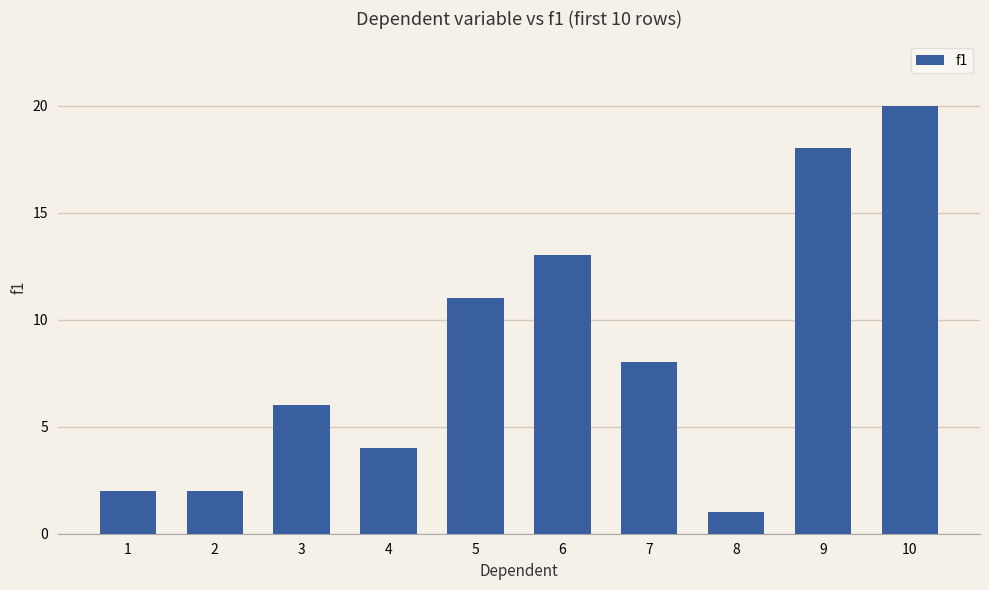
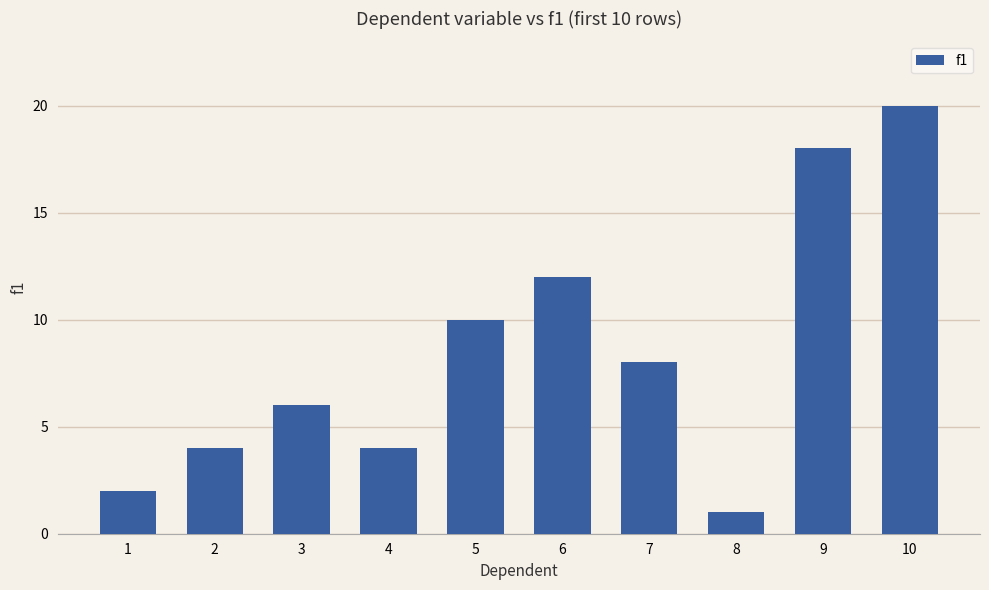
2: 2 -> 4
5: 11 -> 10
6: 13 -> 12
